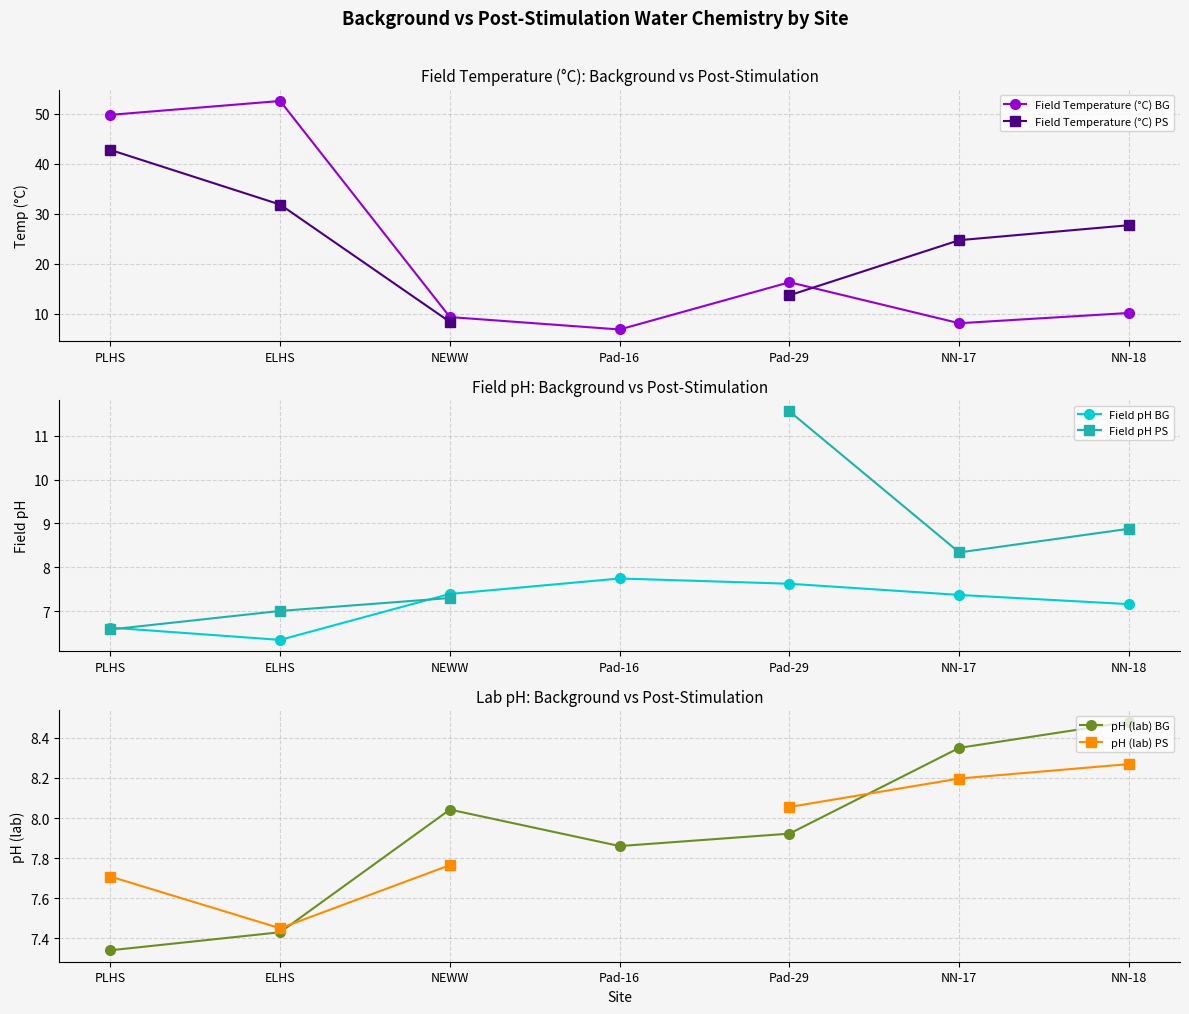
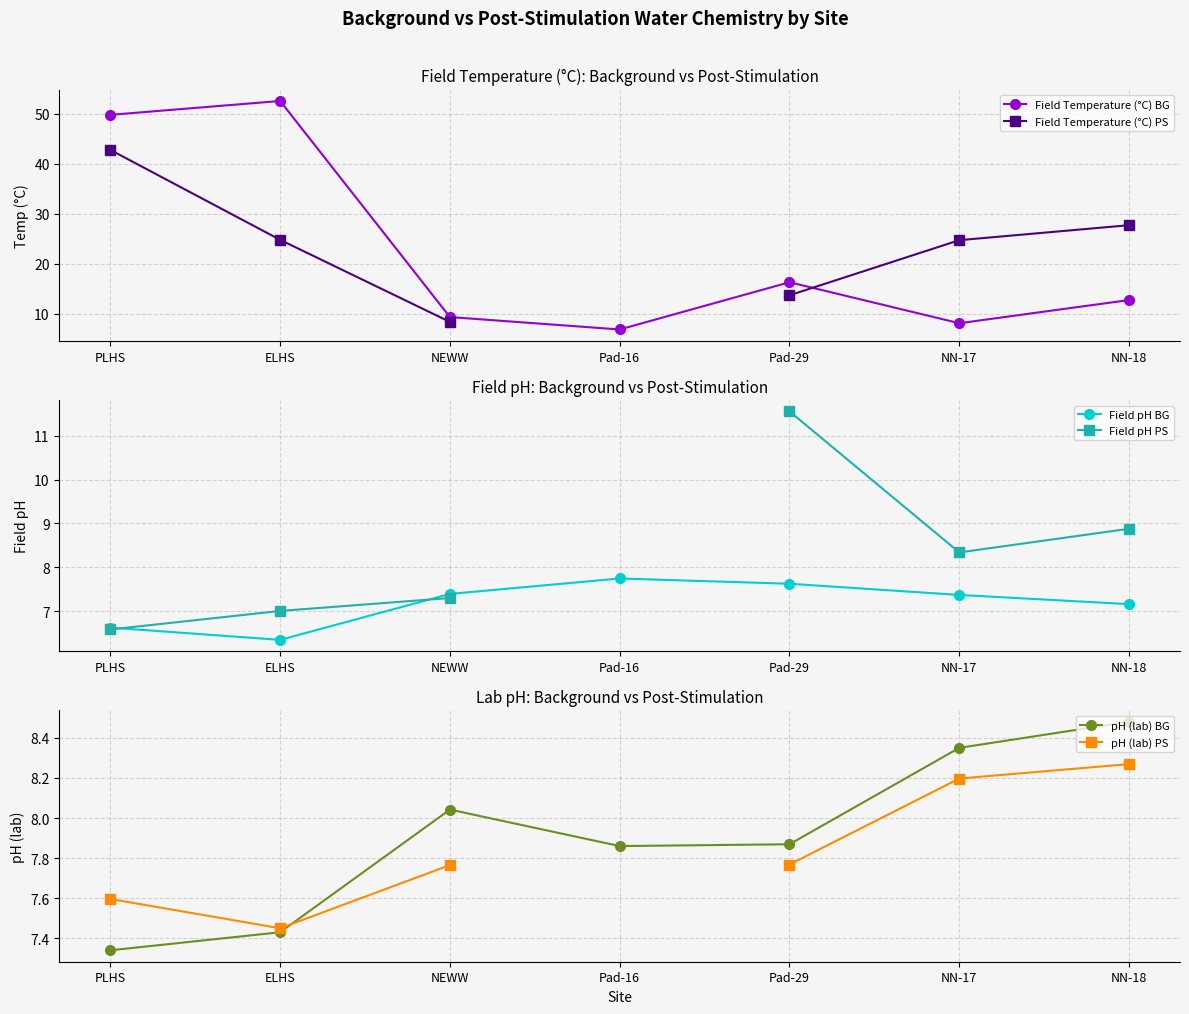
Field Temperature (°C): Background vs Post-Stimulation, Field Temperature (°C) PS, ELHS: 32 -> 25
Field Temperature (°C): Background vs Post-Stimulation, Field Temperature (°C) BG, NN-18: 10 -> 13
Lab pH: Background vs Post-Stimulation, pH (lab) PS, PLHS: 7.71 -> 7.60
Lab pH: Background vs Post-Stimulation, pH (lab) BG, Pad-29: 7.92 -> 7.87
Lab pH: Background vs Post-Stimulation, pH (lab) PS, Pad-29: 8.06 -> 7.77
